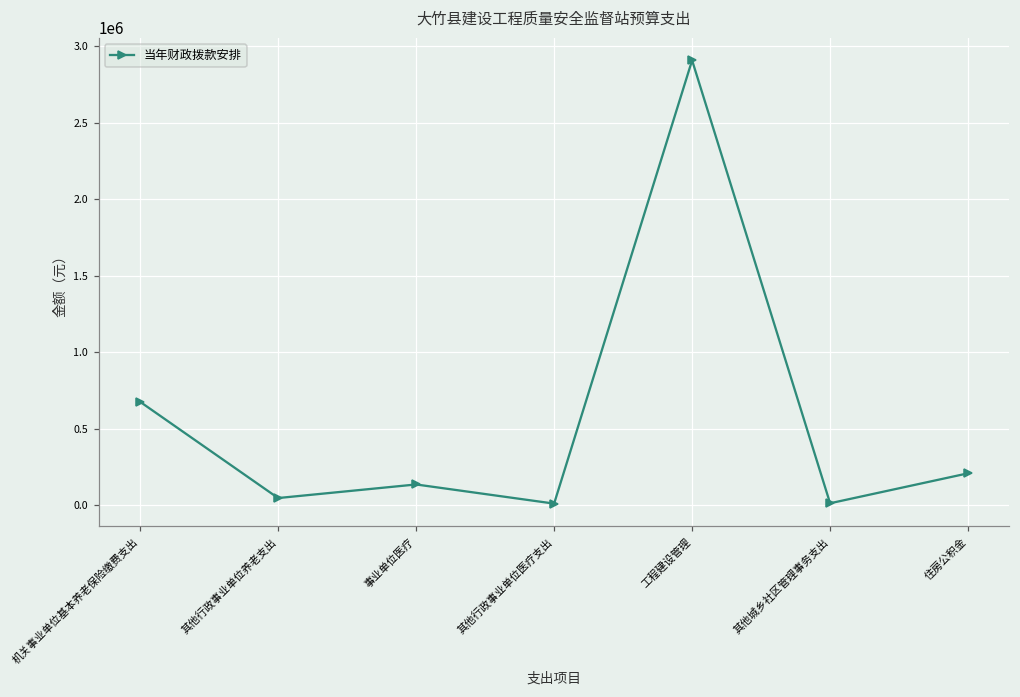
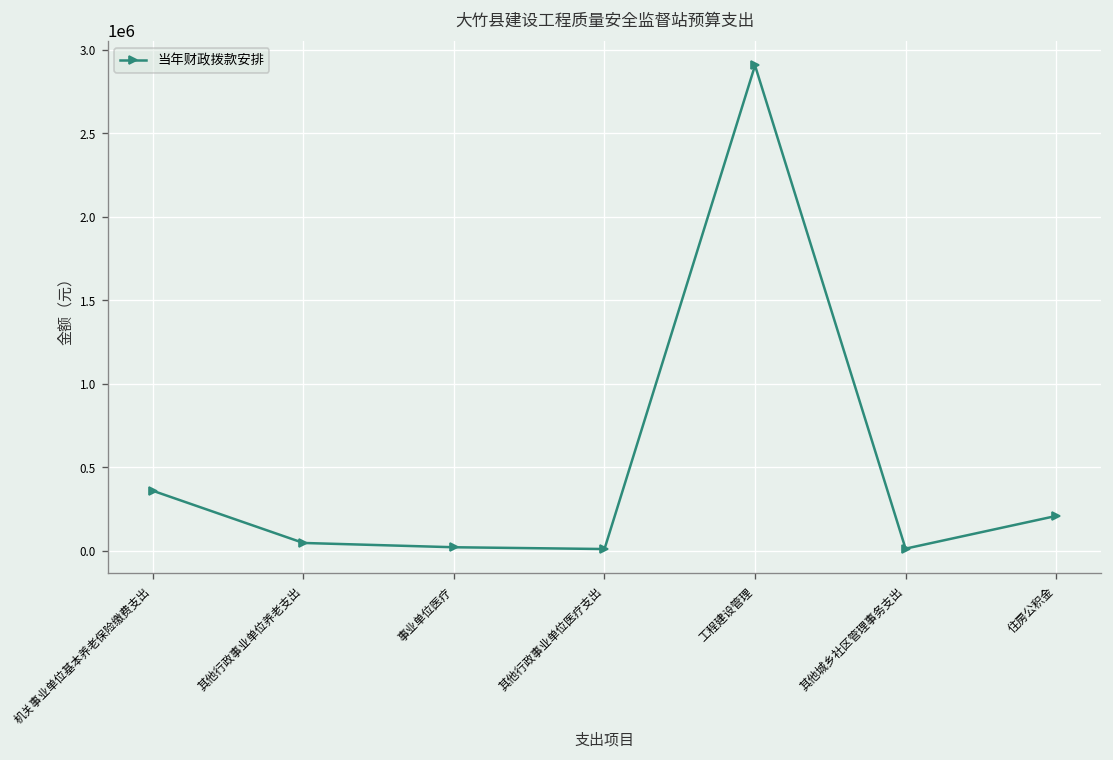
机关事业单位基本养老保险缴费支出: 670000 -> 360000
事业单位医疗: 130000 -> 20000
